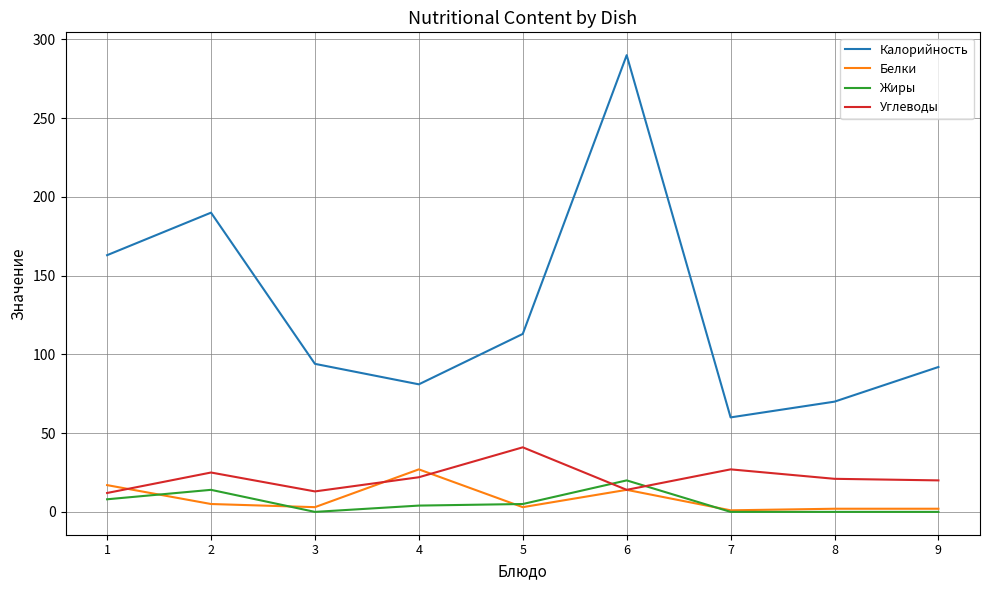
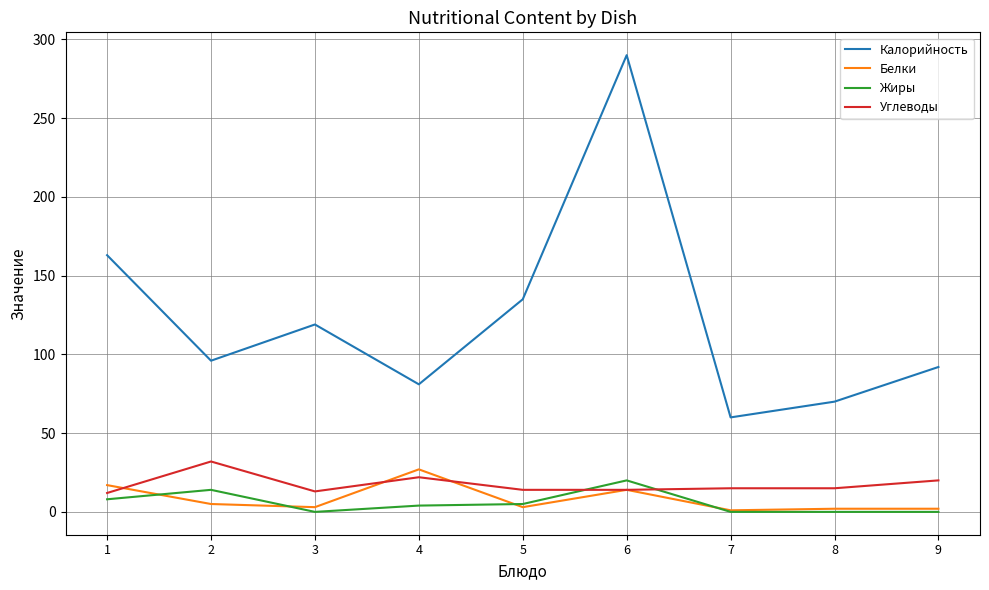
Калорийность, 2: 190 -> 96
Углеводы, 2: 25 -> 32
Калорийность, 3: 94 -> 119
Калорийность, 5: 113 -> 135
Углеводы, 5: 41 -> 14
Углеводы, 7: 27 -> 15
Углеводы, 8: 21 -> 15
